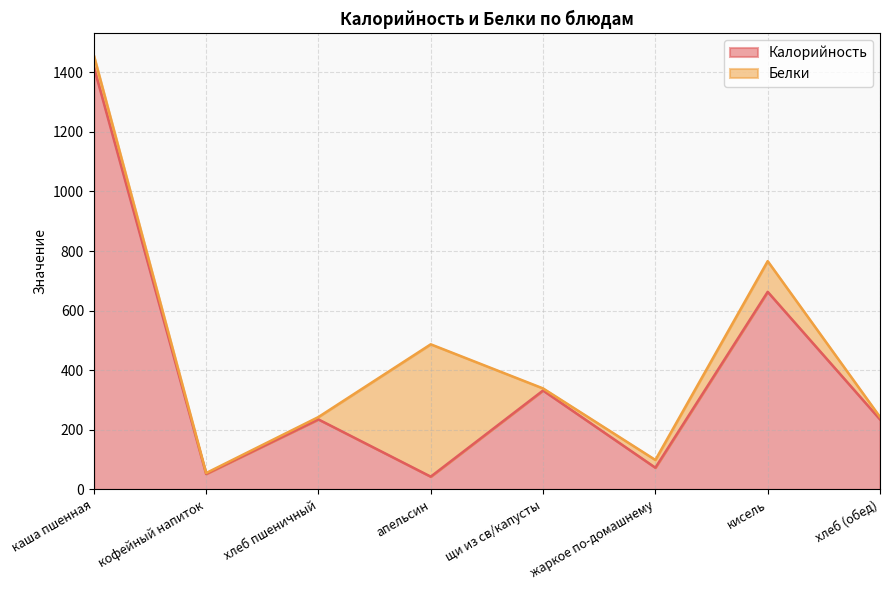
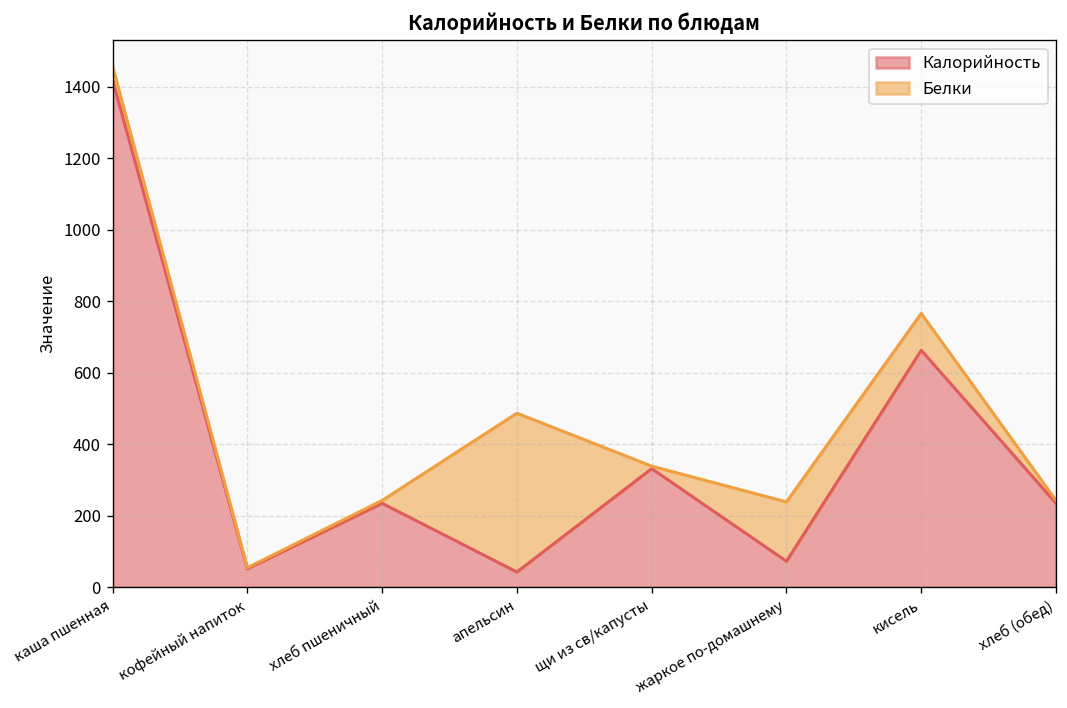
Белки, жаркое по-домашнему: 30 -> 170
